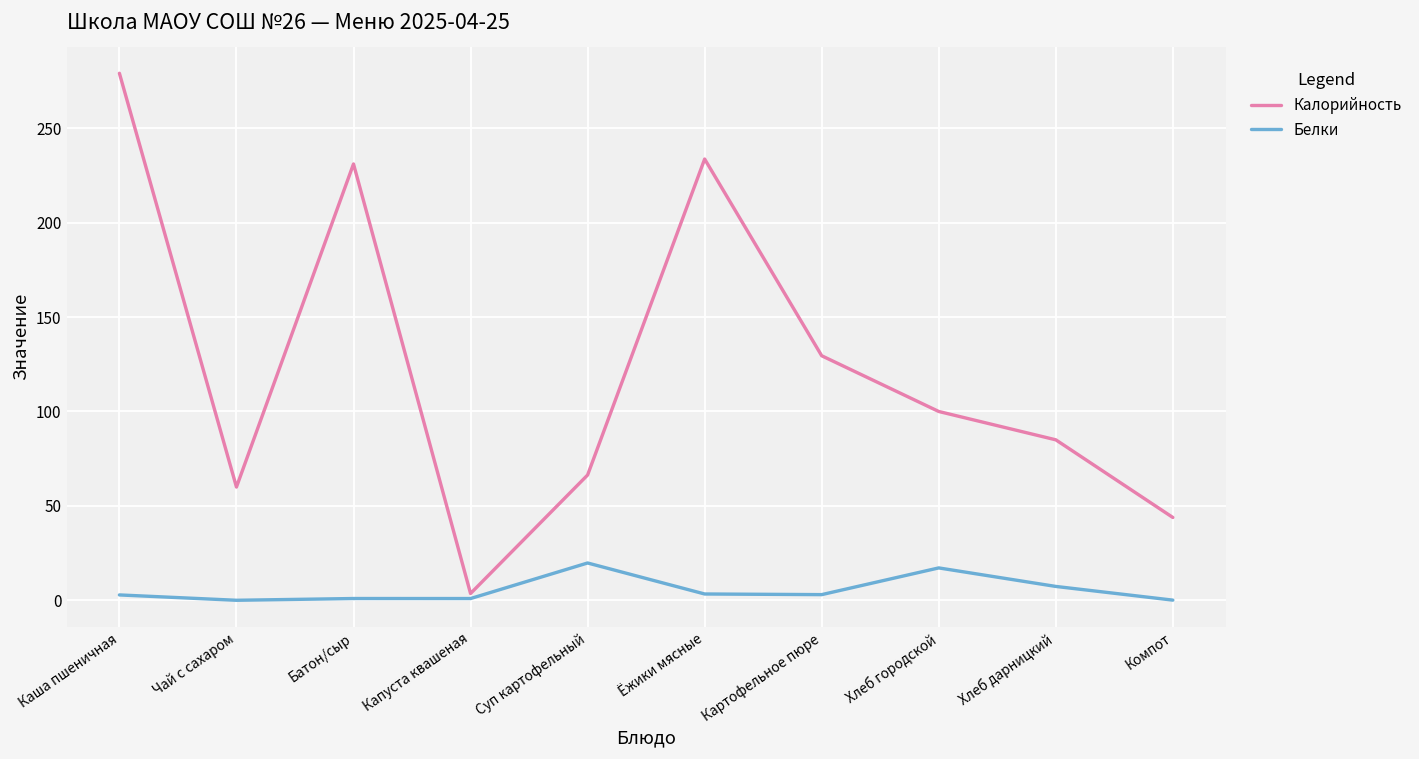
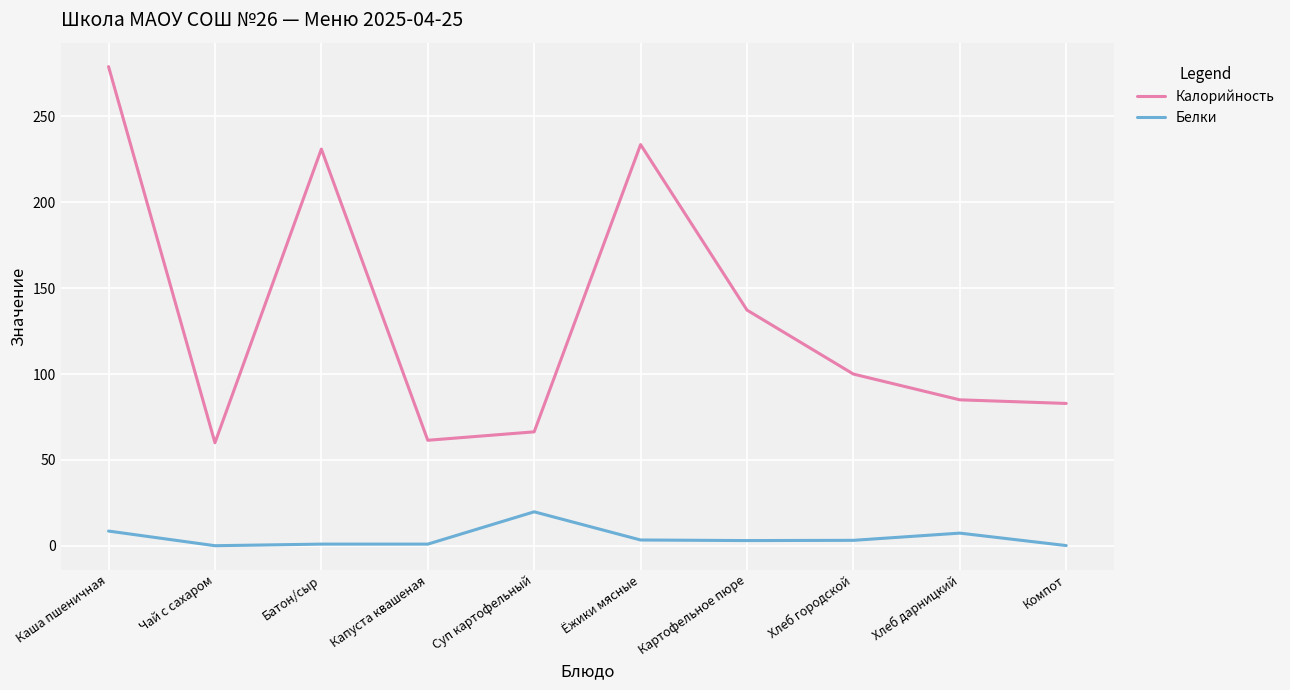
Белки, Каша пшеничная: 3 -> 9
Калорийность, Капуста квашеная: 4 -> 61
Калорийность, Картофельное пюре: 129 -> 137
Белки, Хлеб городской: 17 -> 3
Калорийность, Компот: 44 -> 83
